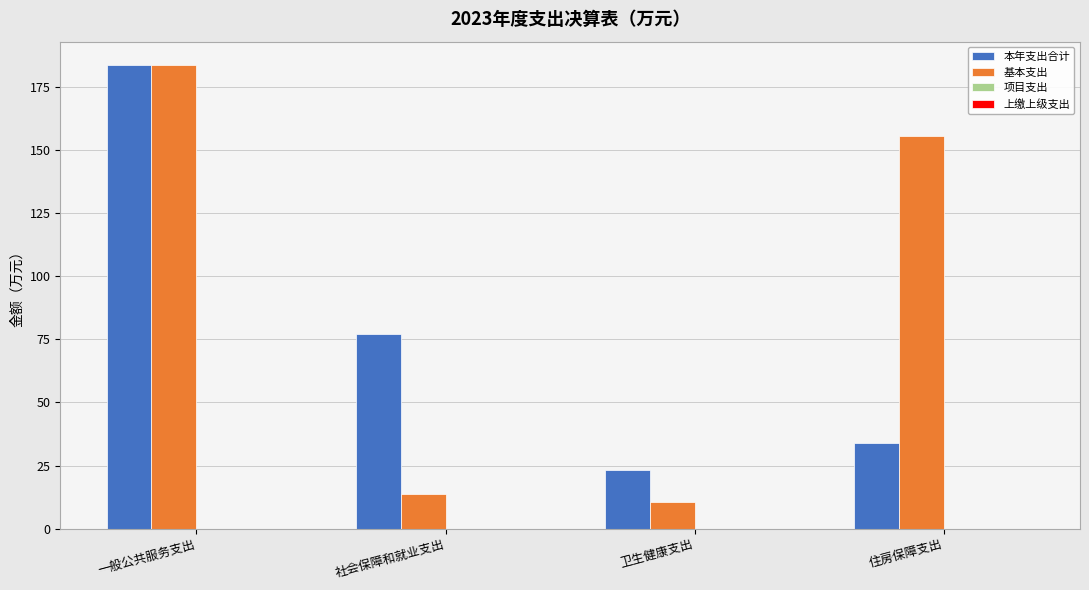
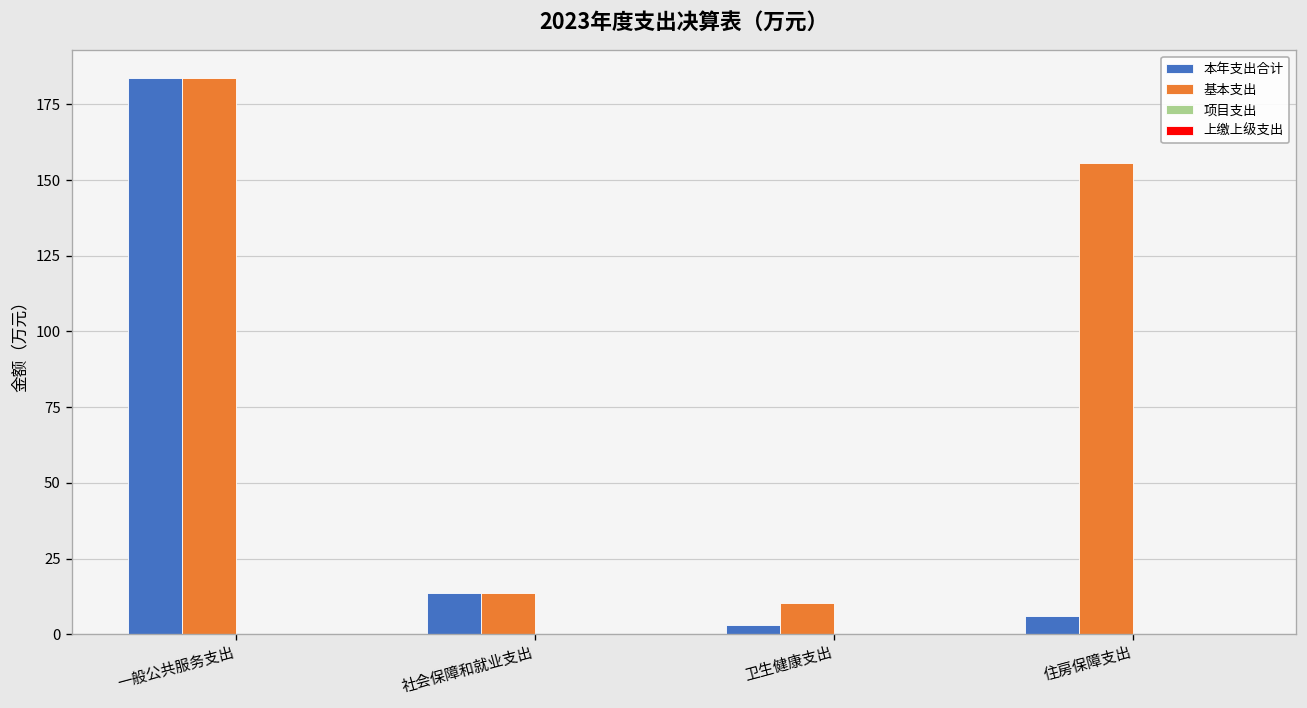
本年支出合计, 社会保障和就业支出: 77 -> 14
本年支出合计, 卫生健康支出: 23 -> 3
本年支出合计, 住房保障支出: 34 -> 6
